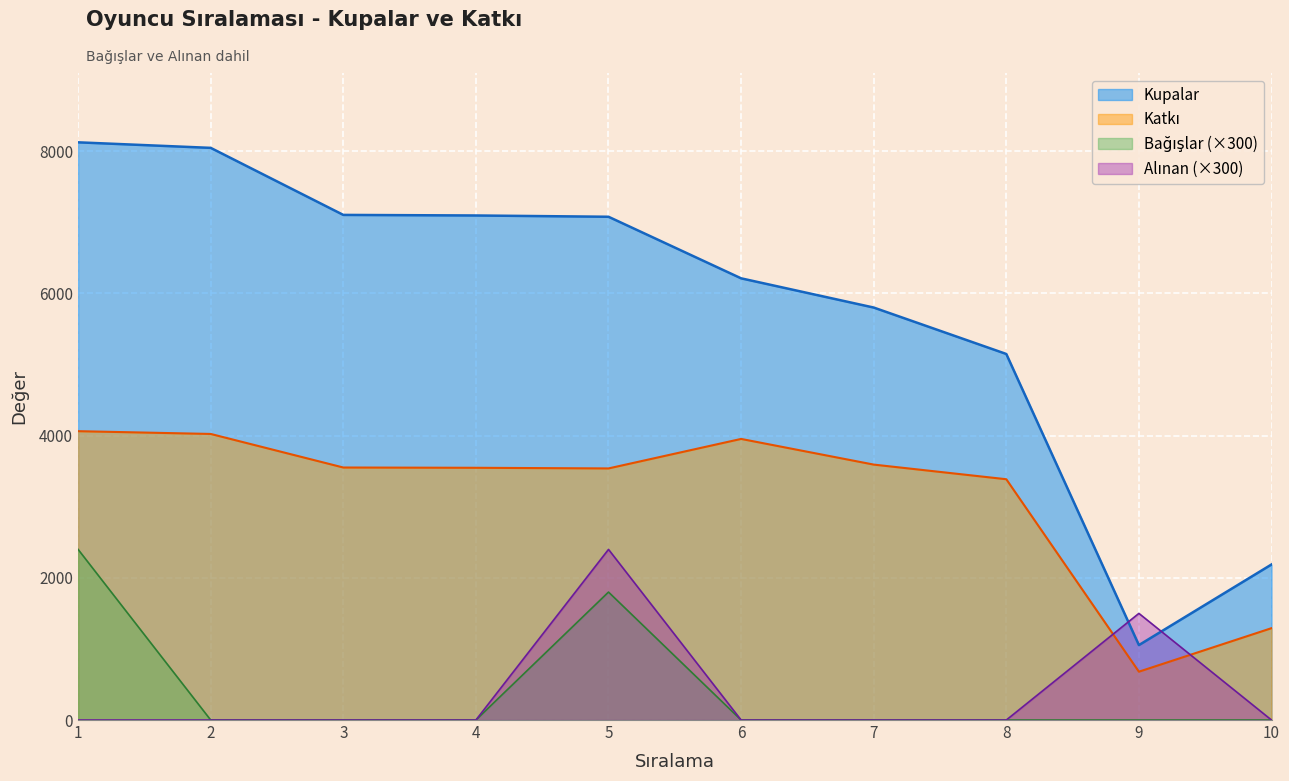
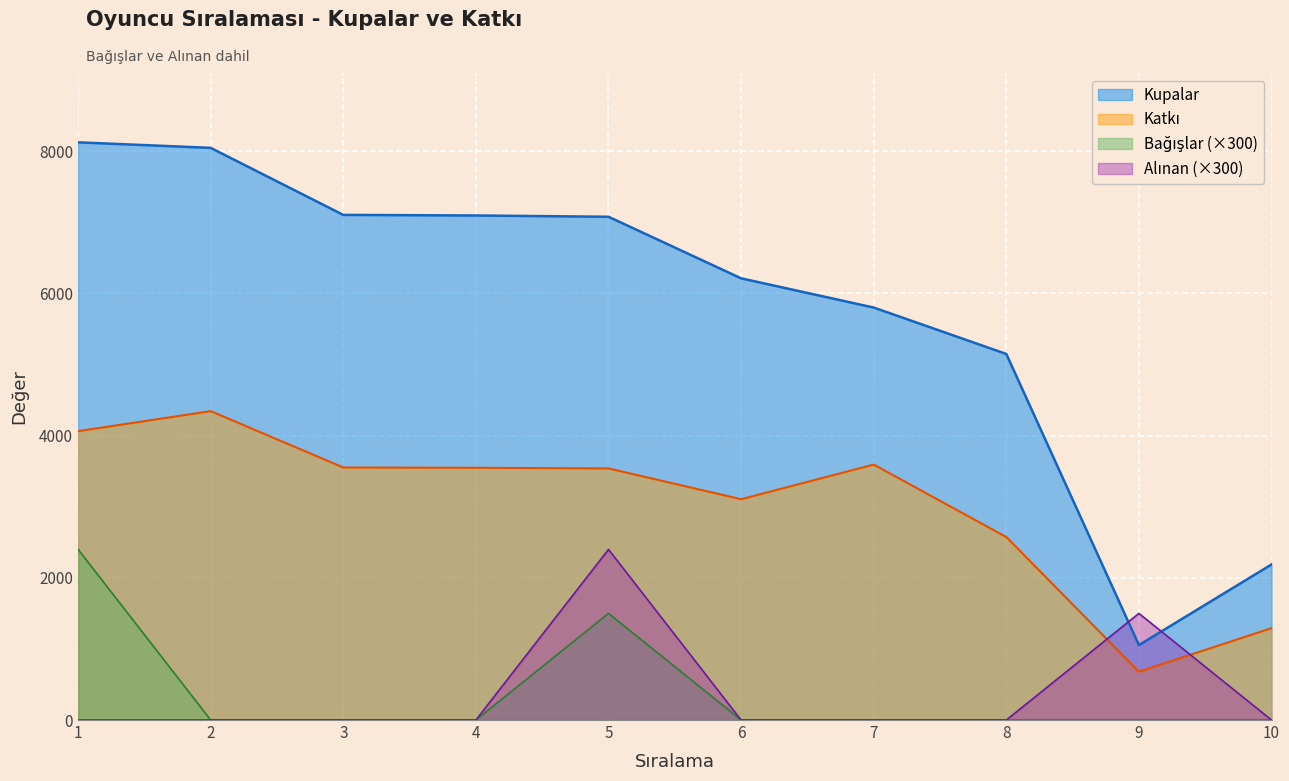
Katkı, 2: 4000 -> 4300
Bağışlar (×300), 5: 1800 -> 1500
Katkı, 6: 4000 -> 3100
Katkı, 8: 3400 -> 2600
